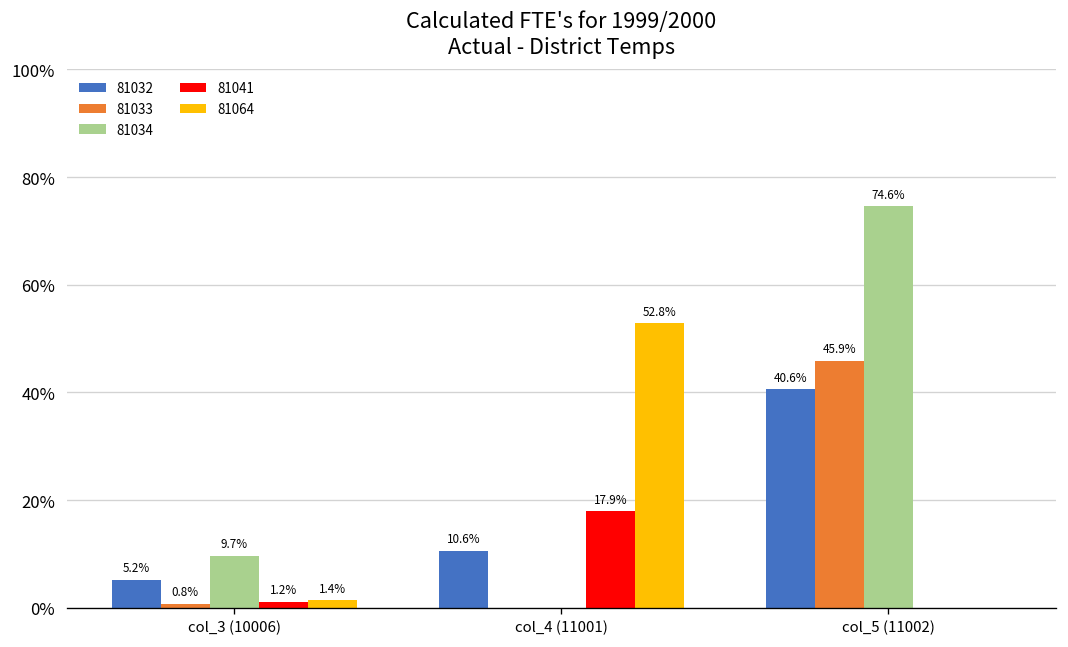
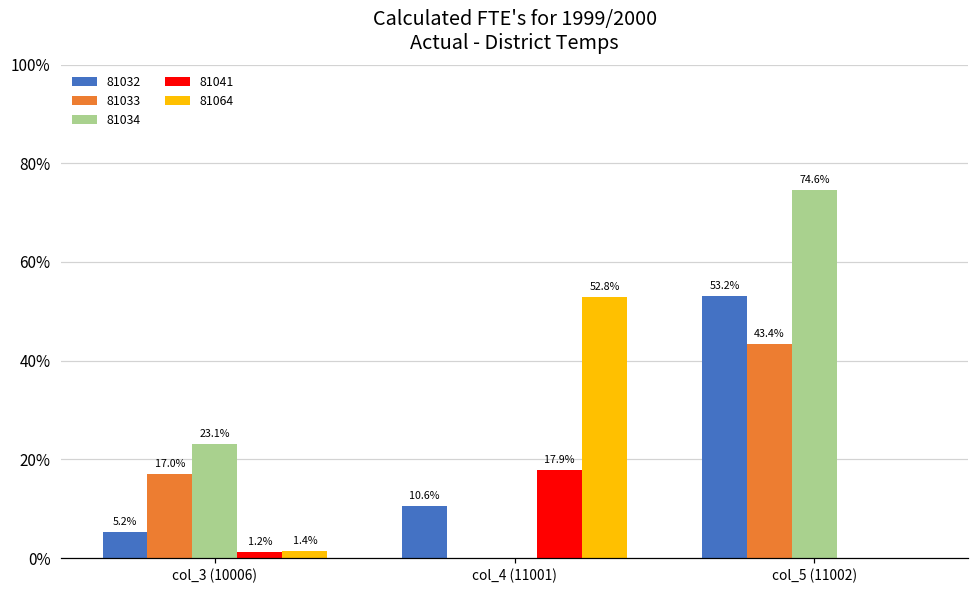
81033, col_3 (10006): 0.8% -> 17.0%
81034, col_3 (10006): 9.7% -> 23.1%
81032, col_5 (11002): 40.6% -> 53.2%
81033, col_5 (11002): 45.9% -> 43.4%
